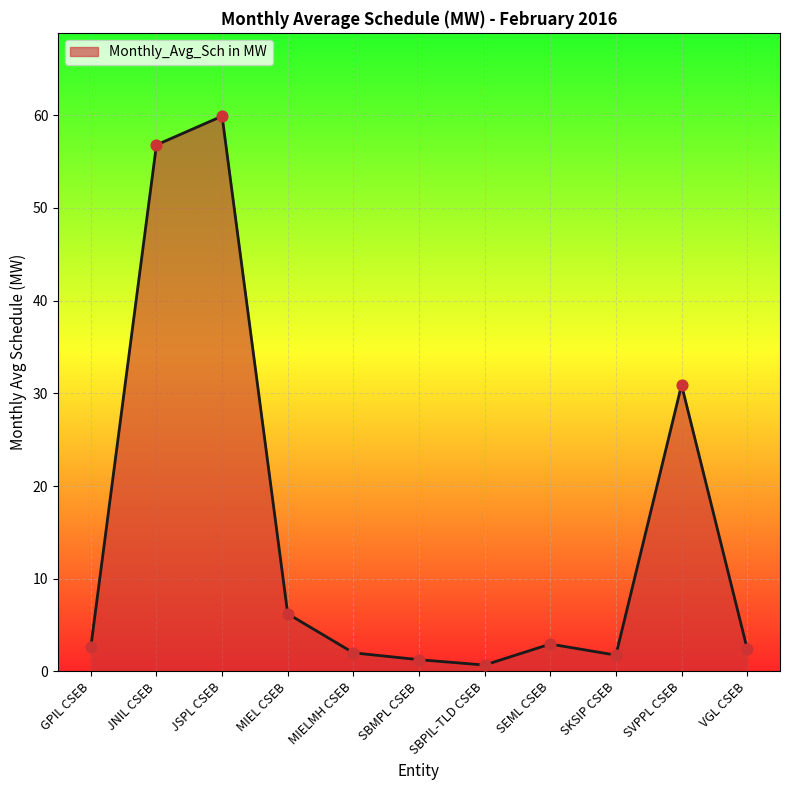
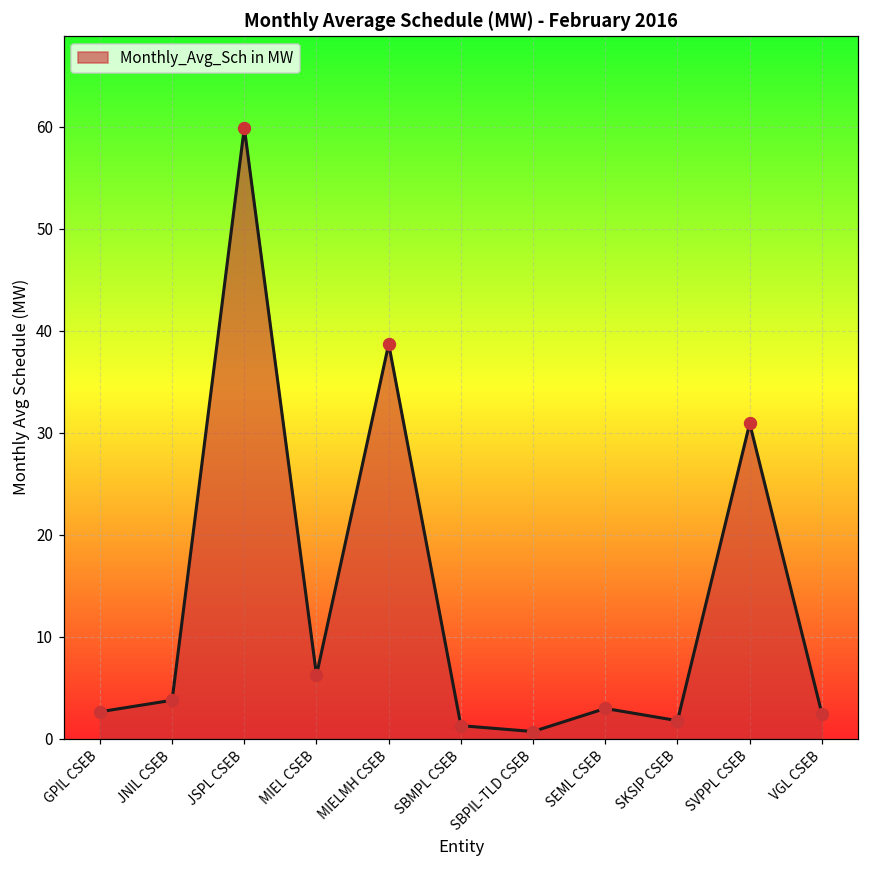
JNIL CSEB: 57 -> 4
MIELMH CSEB: 2 -> 39
